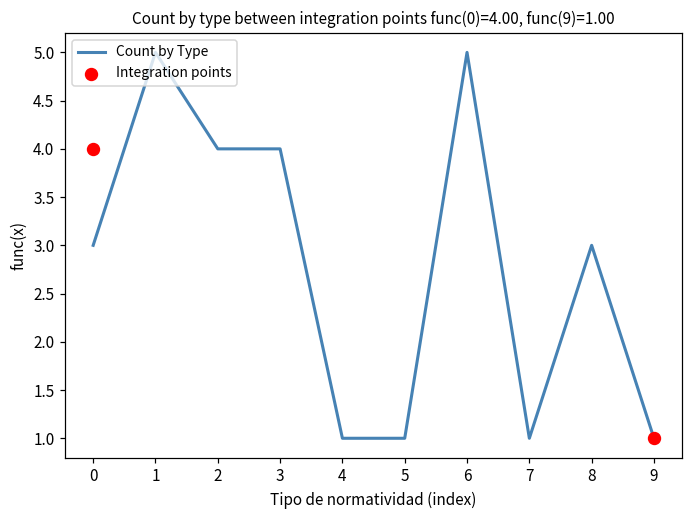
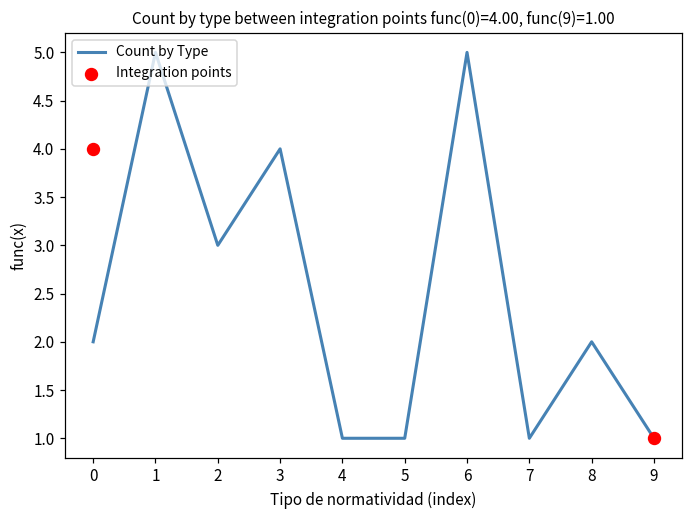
Count by Type, 0: 3 -> 2
Count by Type, 2: 4 -> 3
Count by Type, 8: 3 -> 2
